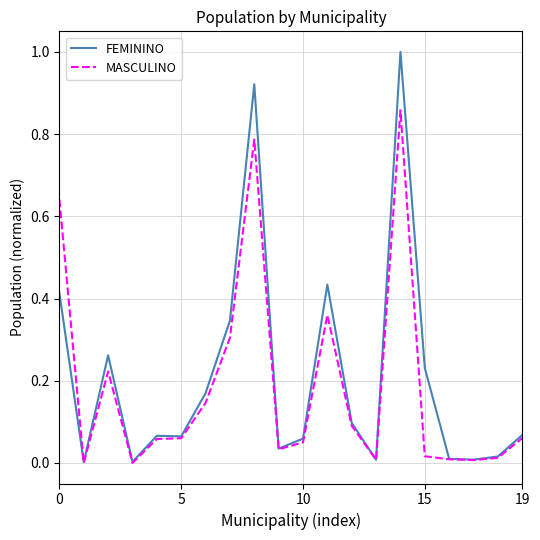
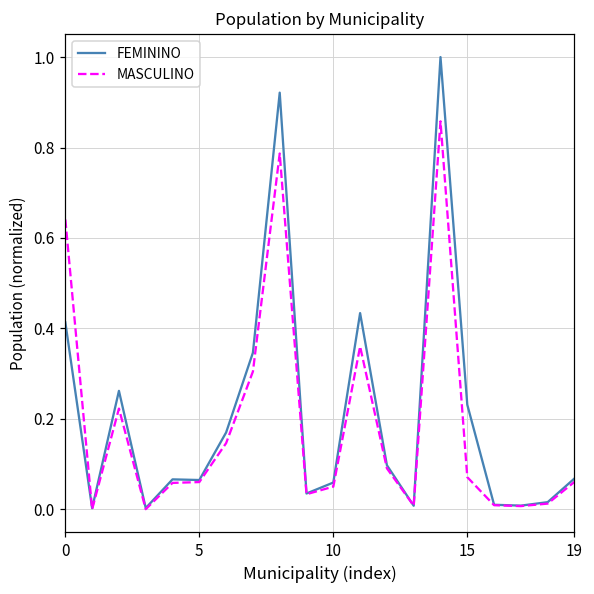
MASCULINO, 15: 0.02 -> 0.07
